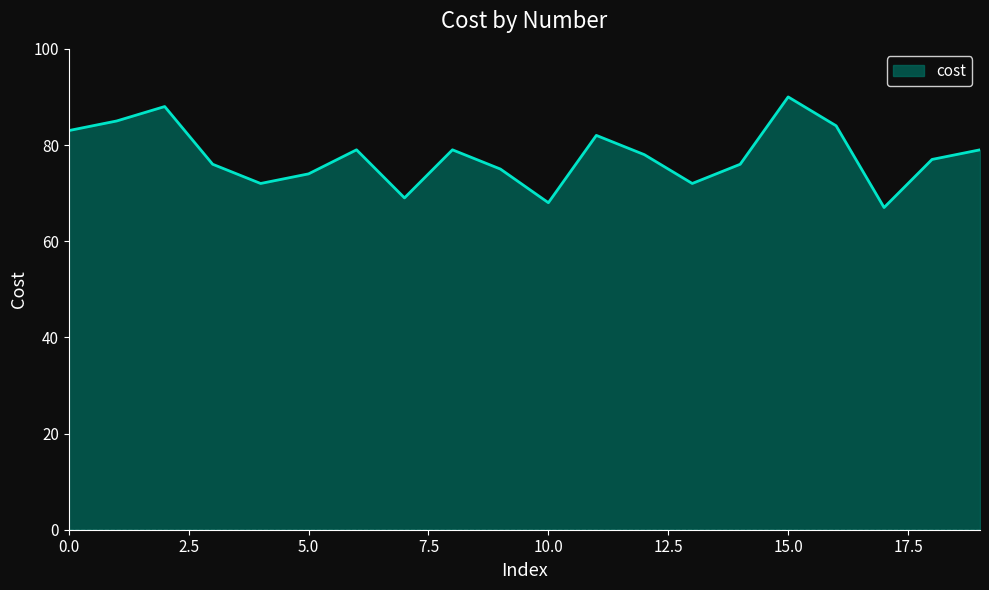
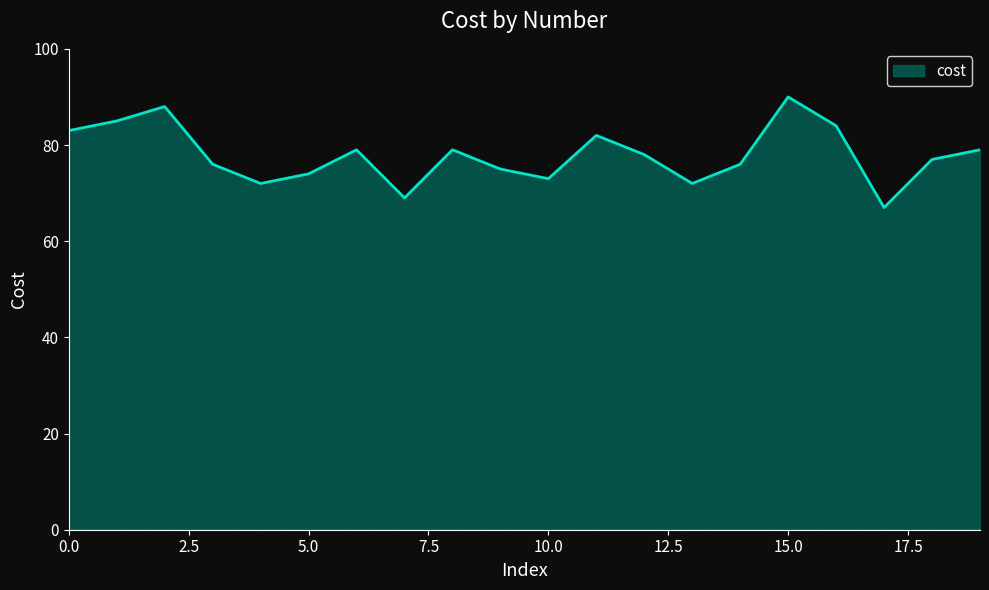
10.0: 68 -> 73
